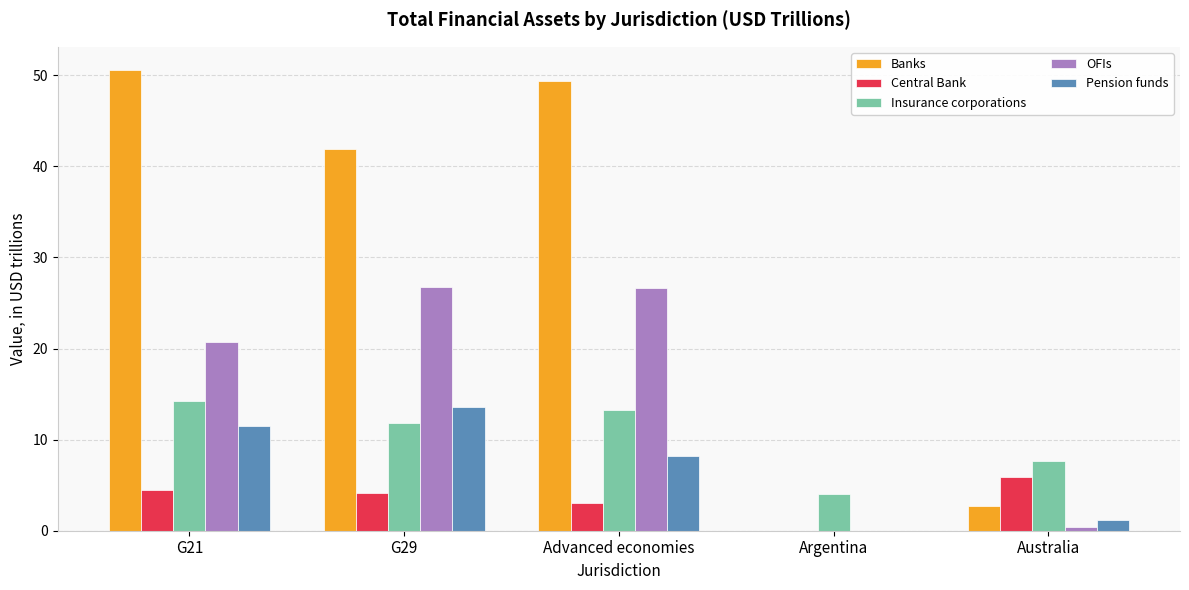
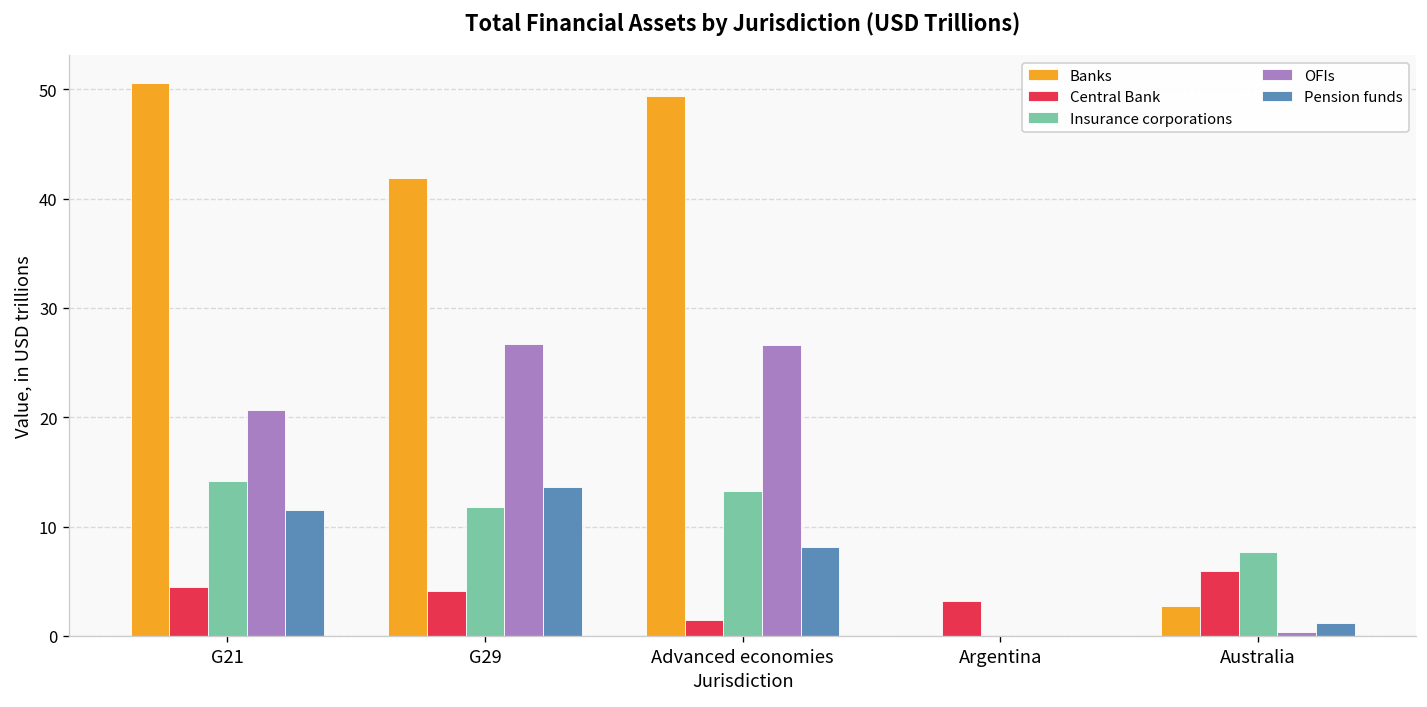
Central Bank, Advanced economies: 3 -> 1
Central Bank, Argentina: 0 -> 3
Insurance corporations, Argentina: 4 -> 0
